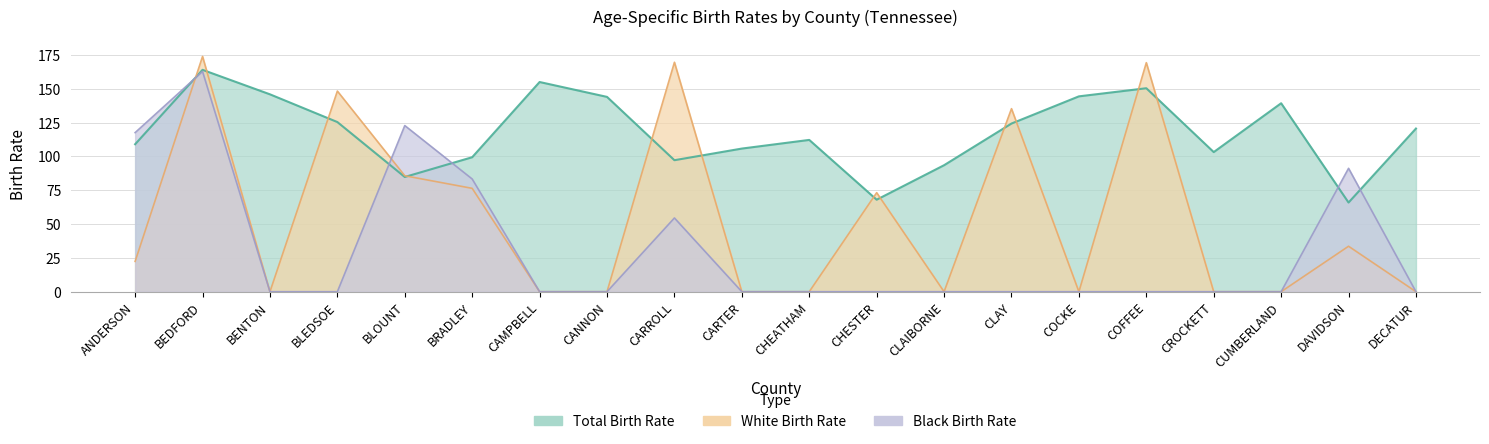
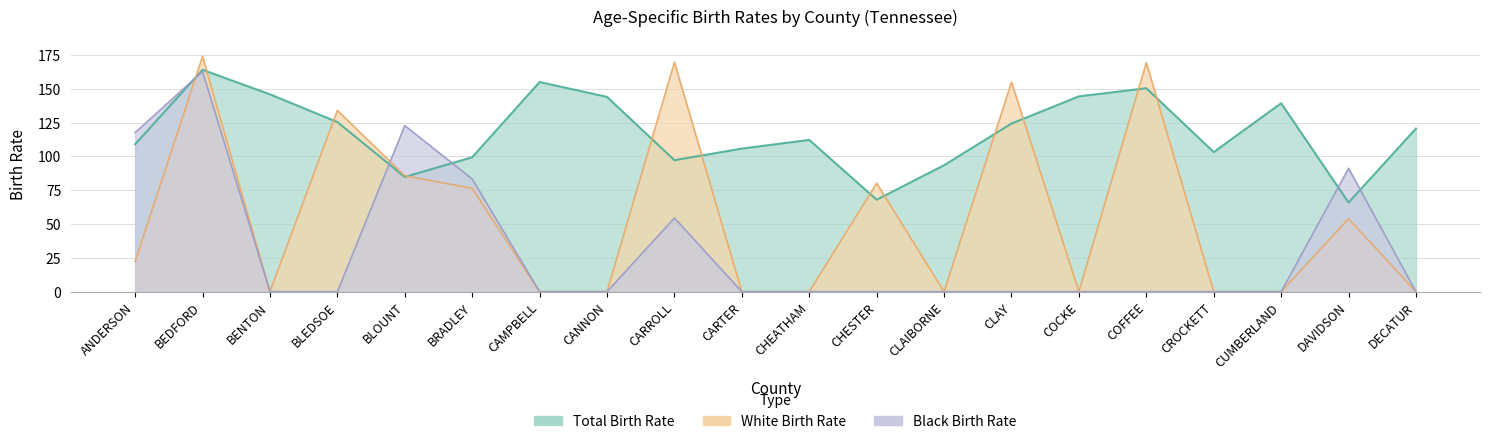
White Birth Rate, BLEDSOE: 148 -> 134
White Birth Rate, CHESTER: 73 -> 80
White Birth Rate, CLAY: 135 -> 155
White Birth Rate, DAVIDSON: 34 -> 54
